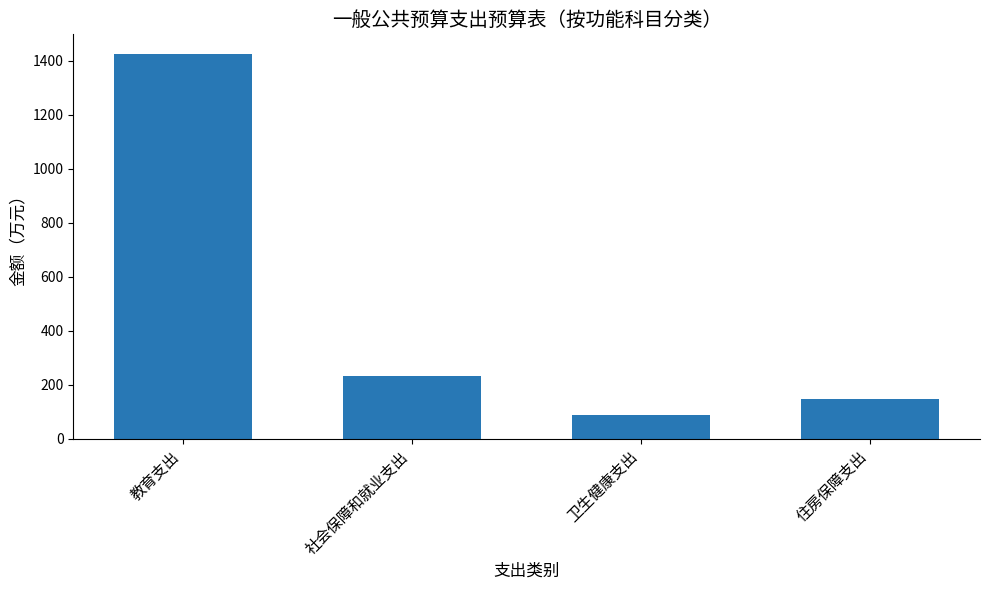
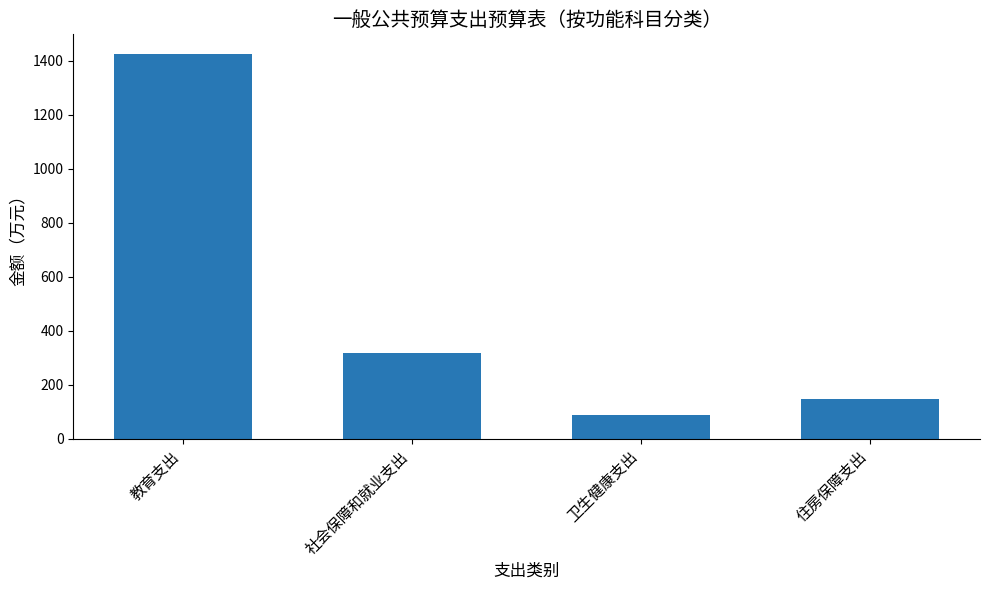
社会保障和就业支出: 230 -> 320
